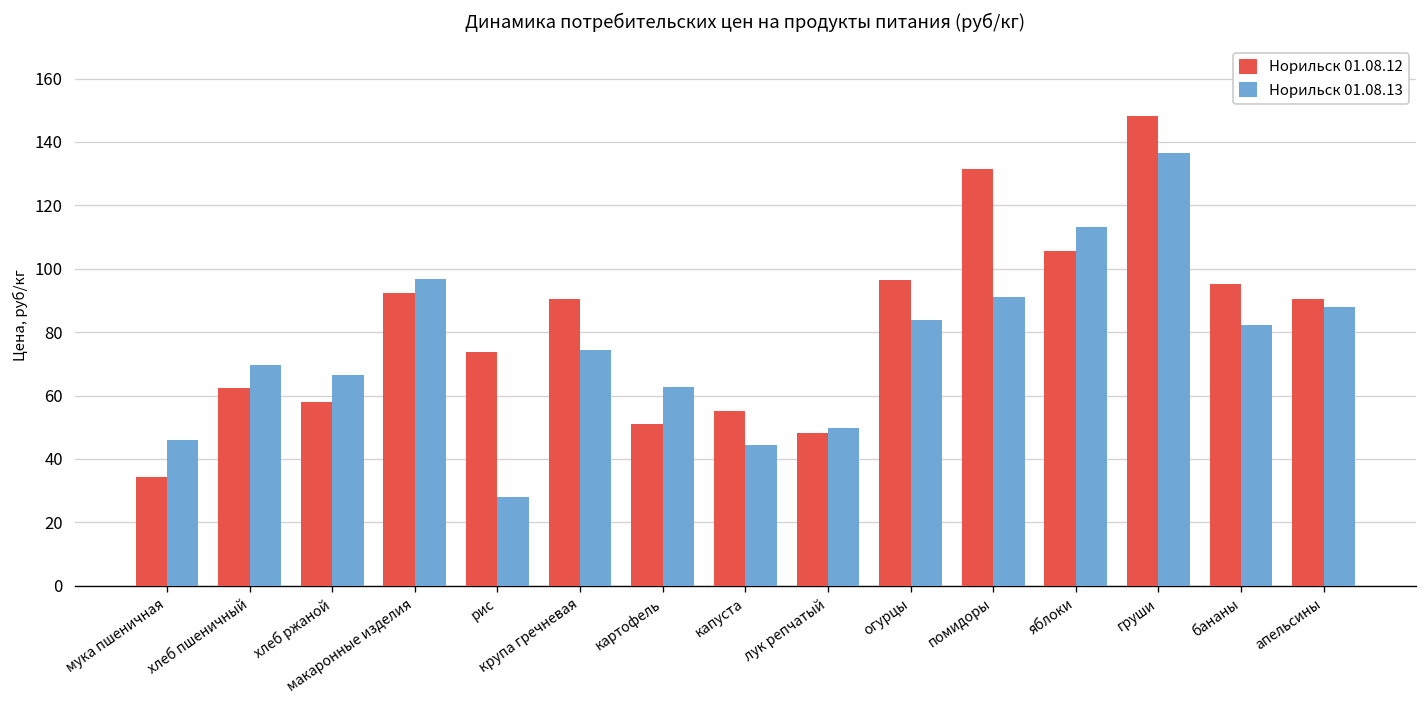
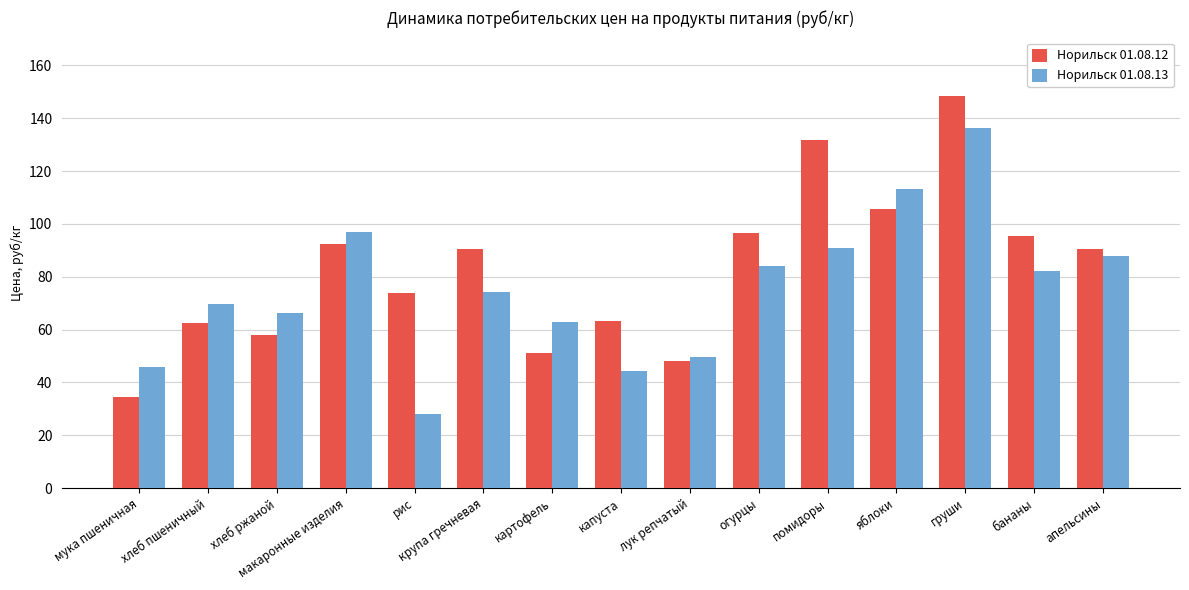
Норильск 01.08.12, капуста: 55 -> 63
